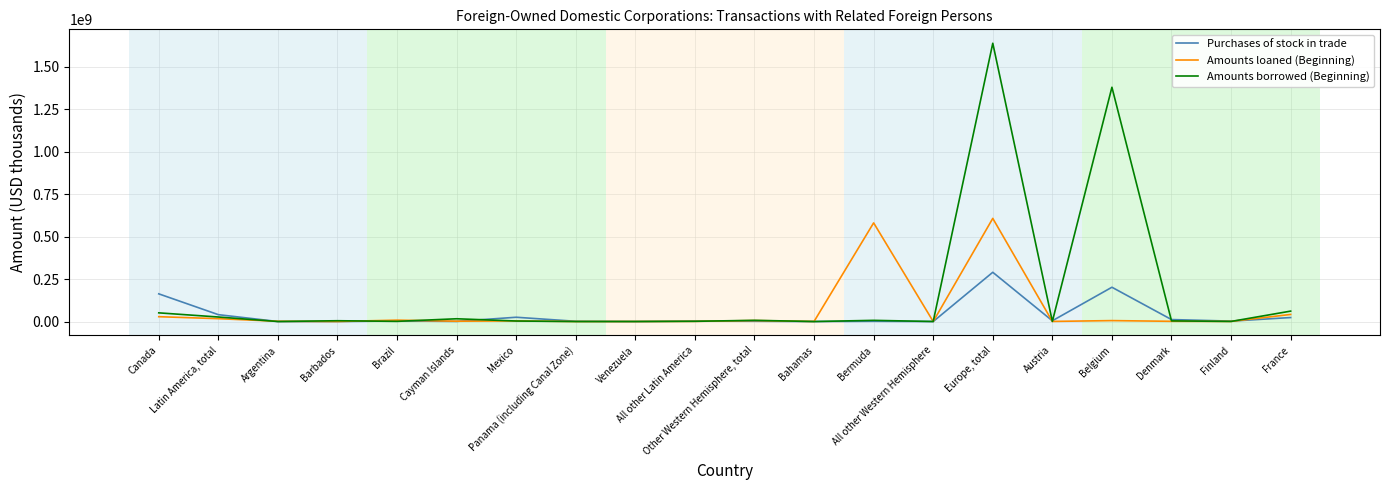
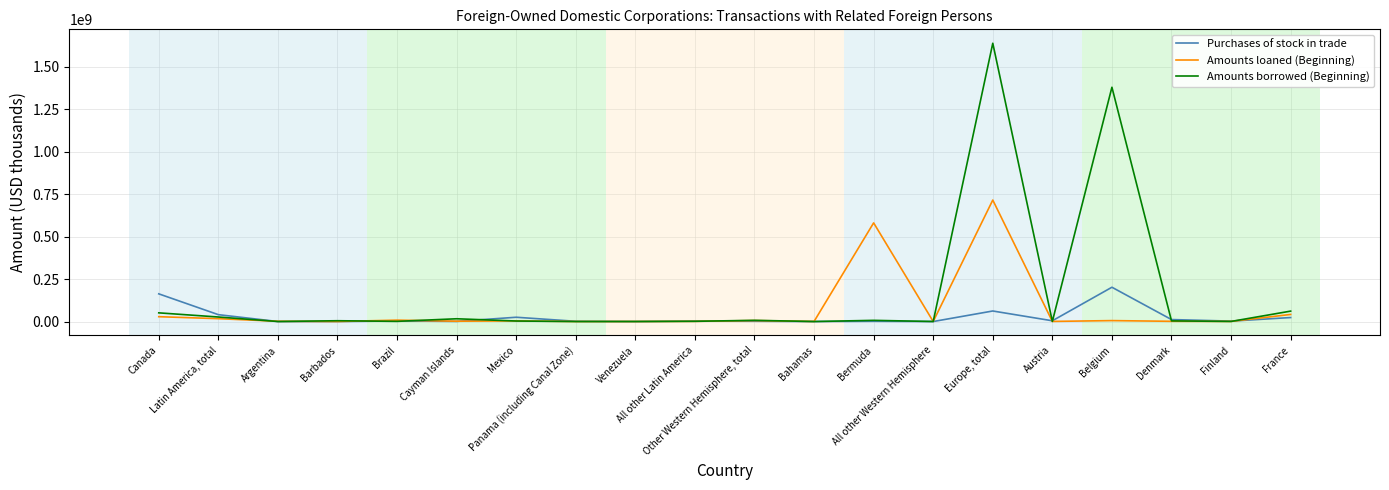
Purchases of stock in trade, Europe, total: 290000000 -> 60000000
Amounts loaned (Beginning), Europe, total: 610000000 -> 710000000
